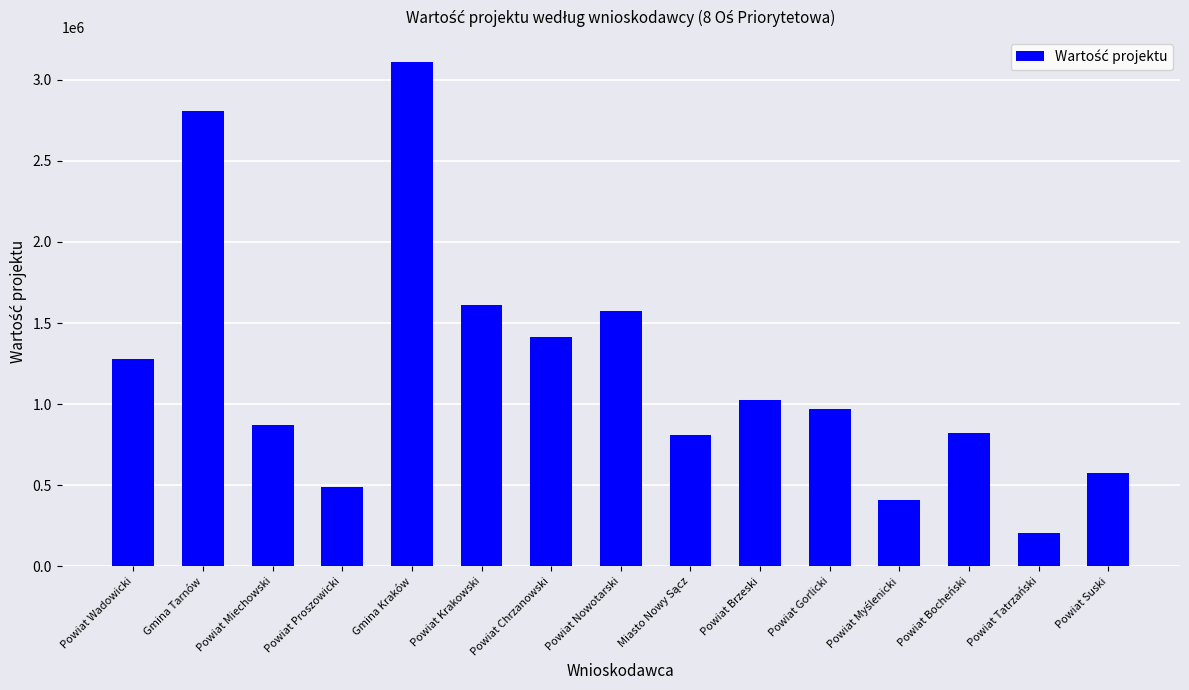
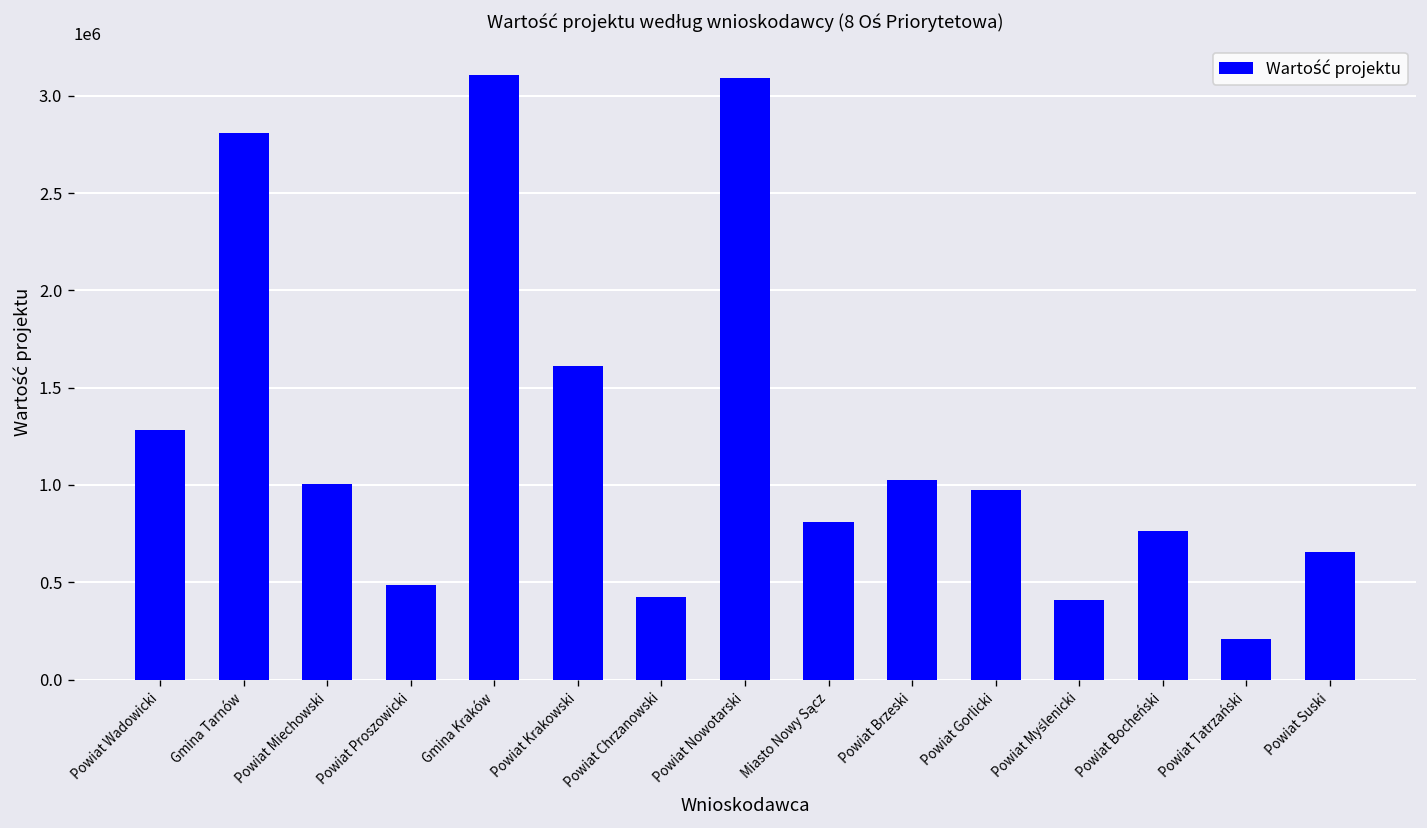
Powiat Miechowski: 870000 -> 1010000
Powiat Chrzanowski: 1420000 -> 420000
Powiat Nowotarski: 1570000 -> 3090000
Powiat Bocheński: 820000 -> 760000
Powiat Suski: 580000 -> 650000
